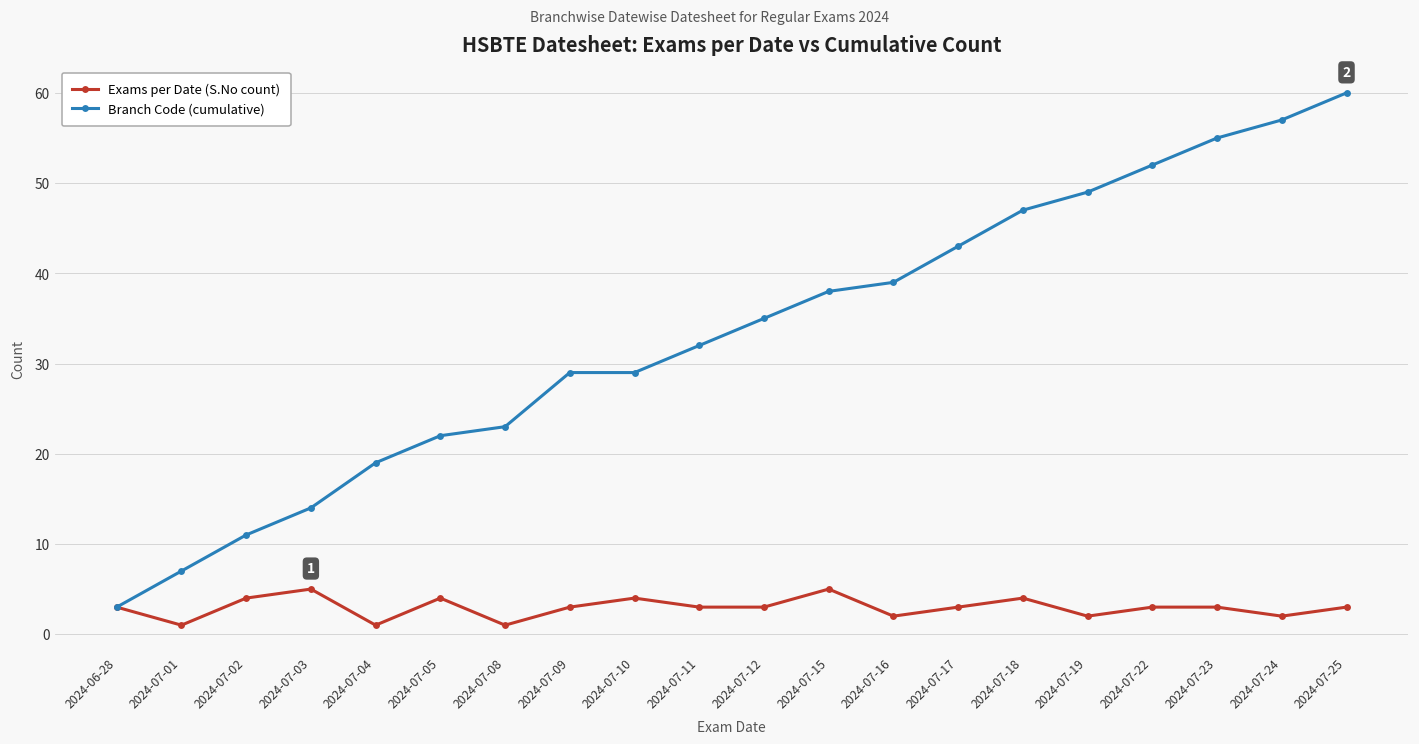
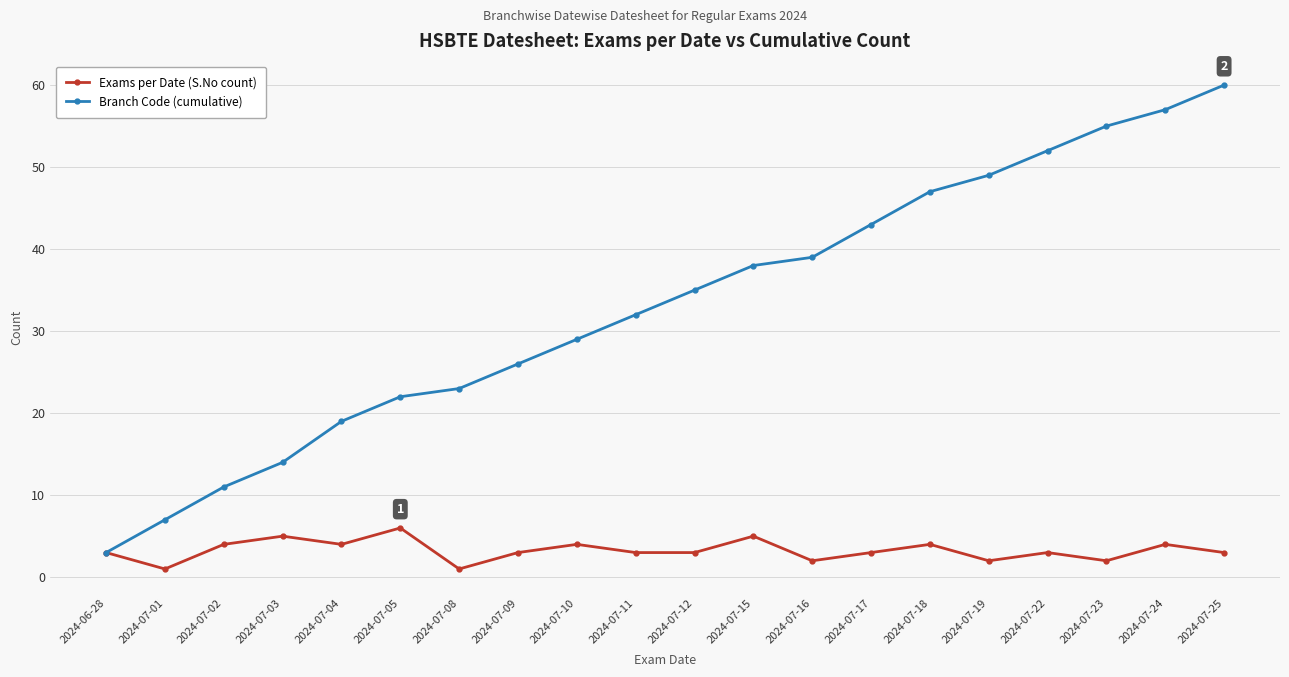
Exams per Date (S.No count), 2024-07-04: 1 -> 4
Exams per Date (S.No count), 2024-07-05: 4 -> 6
Branch Code (cumulative), 2024-07-09: 29 -> 26
Exams per Date (S.No count), 2024-07-23: 3 -> 2
Exams per Date (S.No count), 2024-07-24: 2 -> 4
